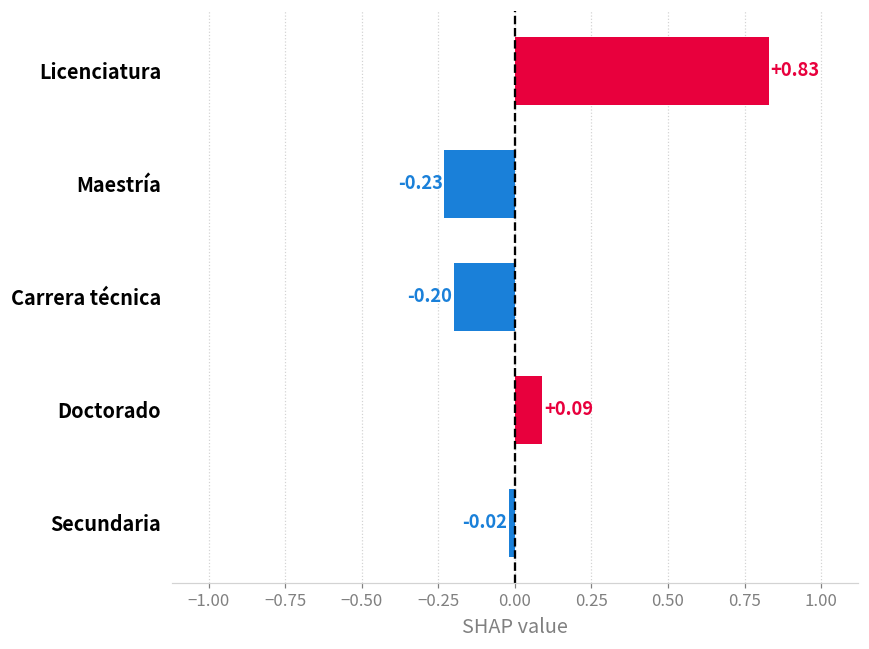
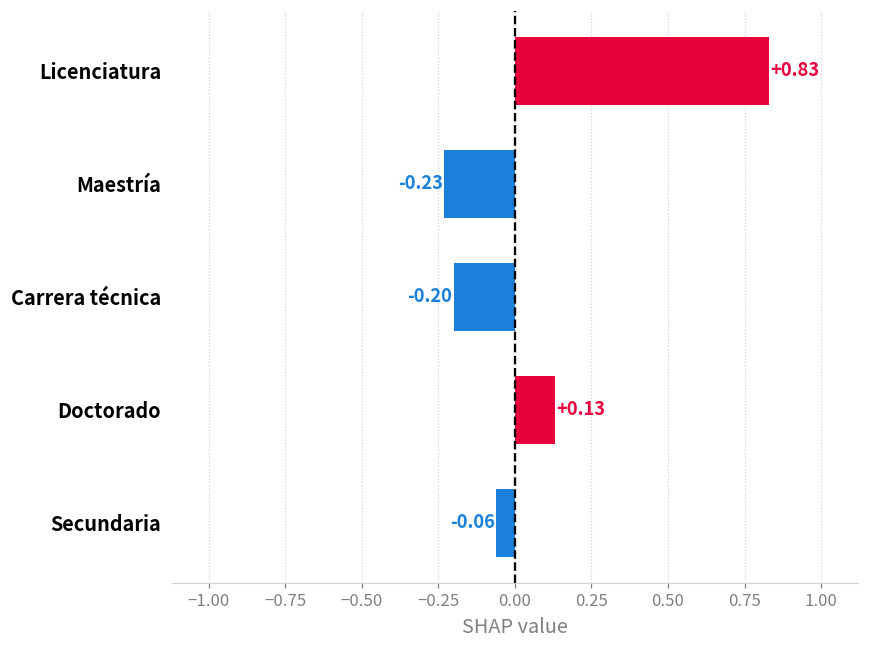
Doctorado: +0.09 -> +0.13
Secundaria: -0.02 -> -0.06
